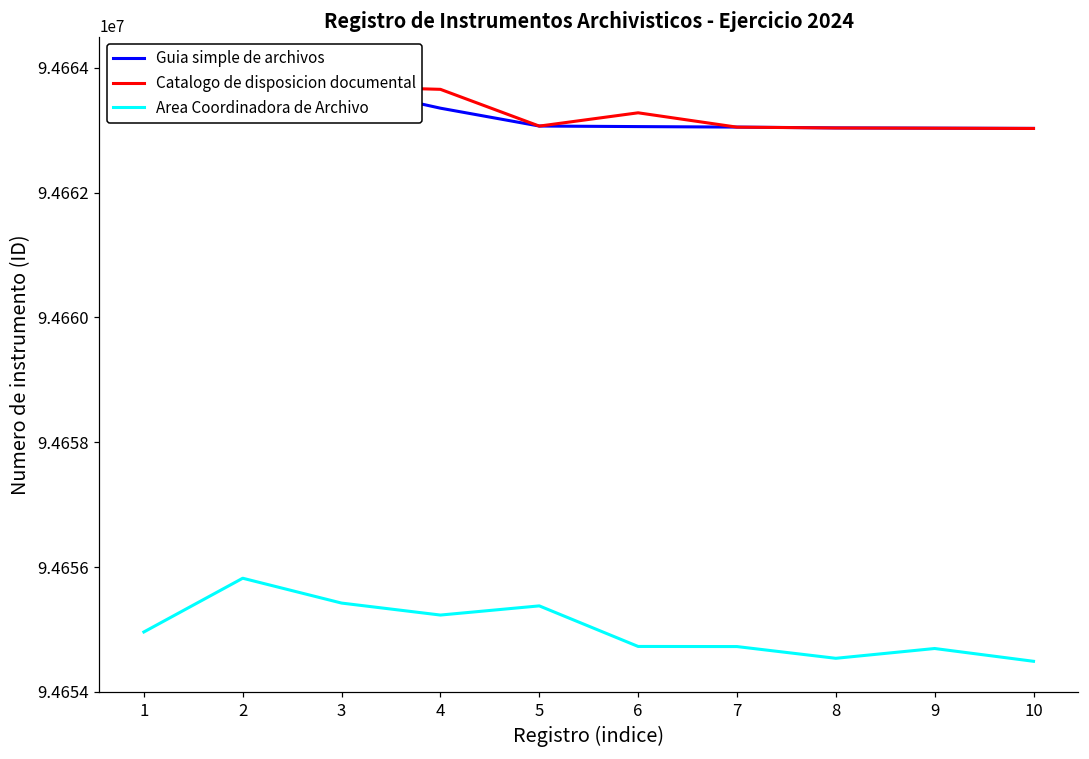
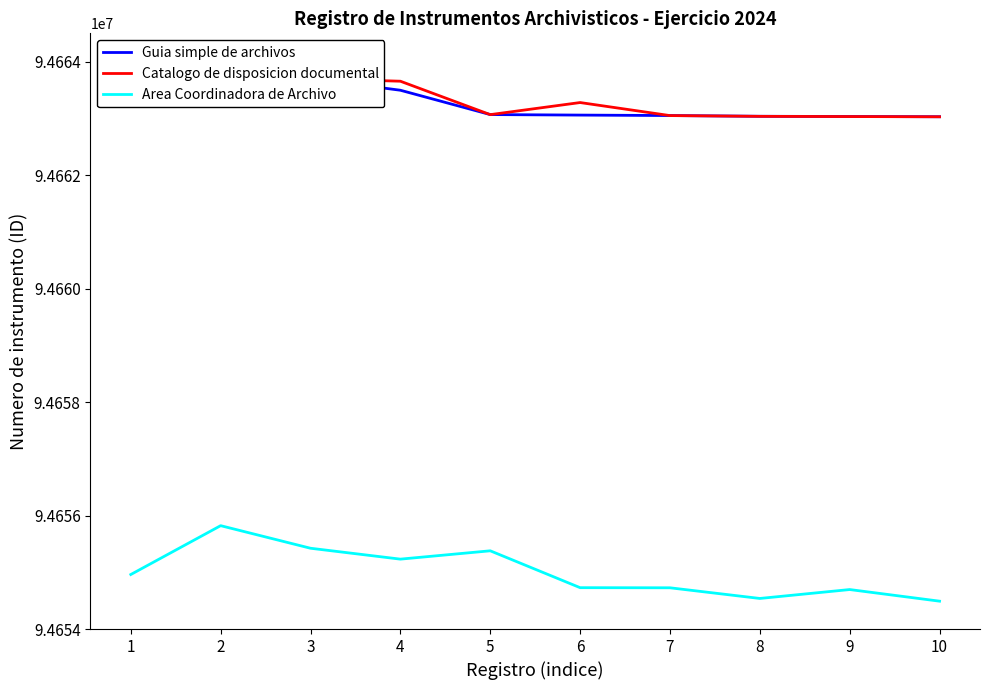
Guia simple de archivos, 4: 94663400 -> 94663500
